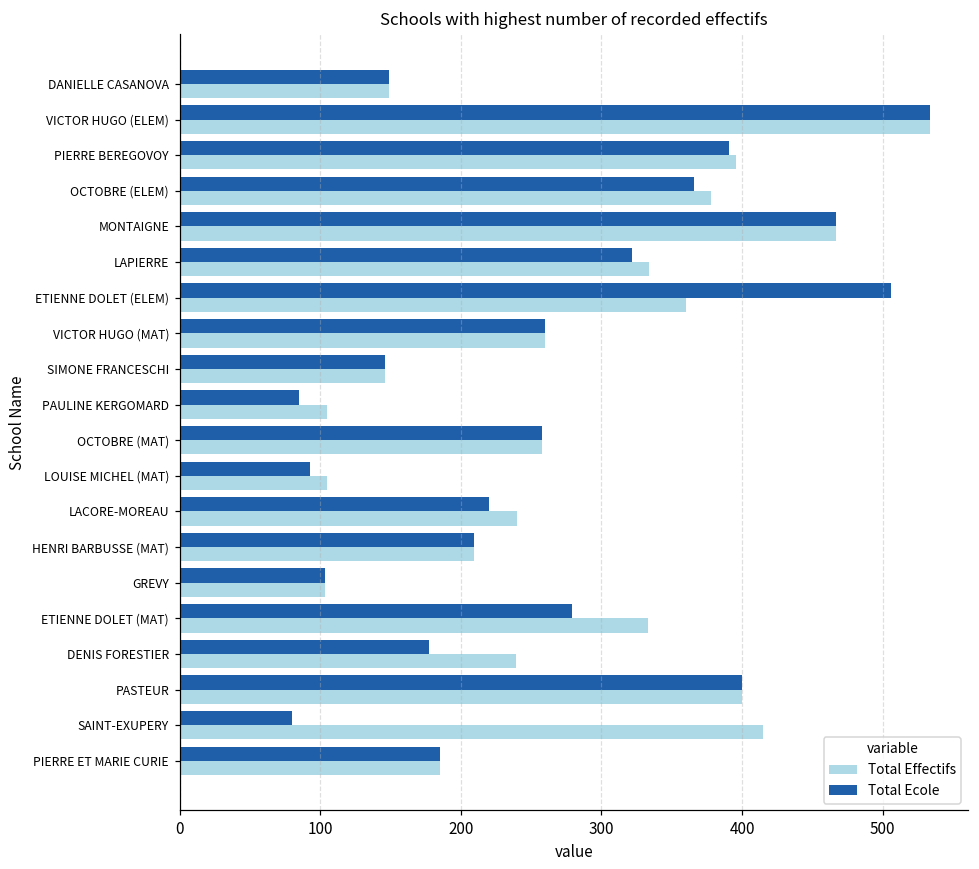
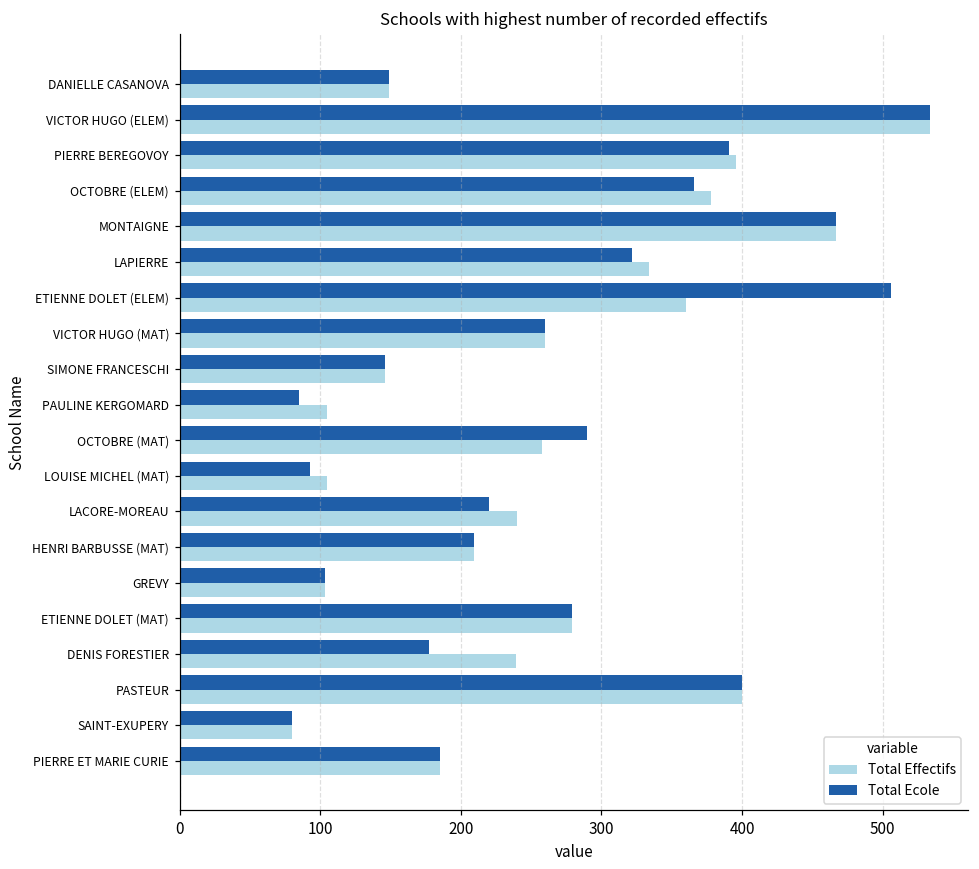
Total Ecole, OCTOBRE (MAT): 258 -> 290
Total Effectifs, ETIENNE DOLET (MAT): 333 -> 279
Total Effectifs, SAINT-EXUPERY: 415 -> 80
